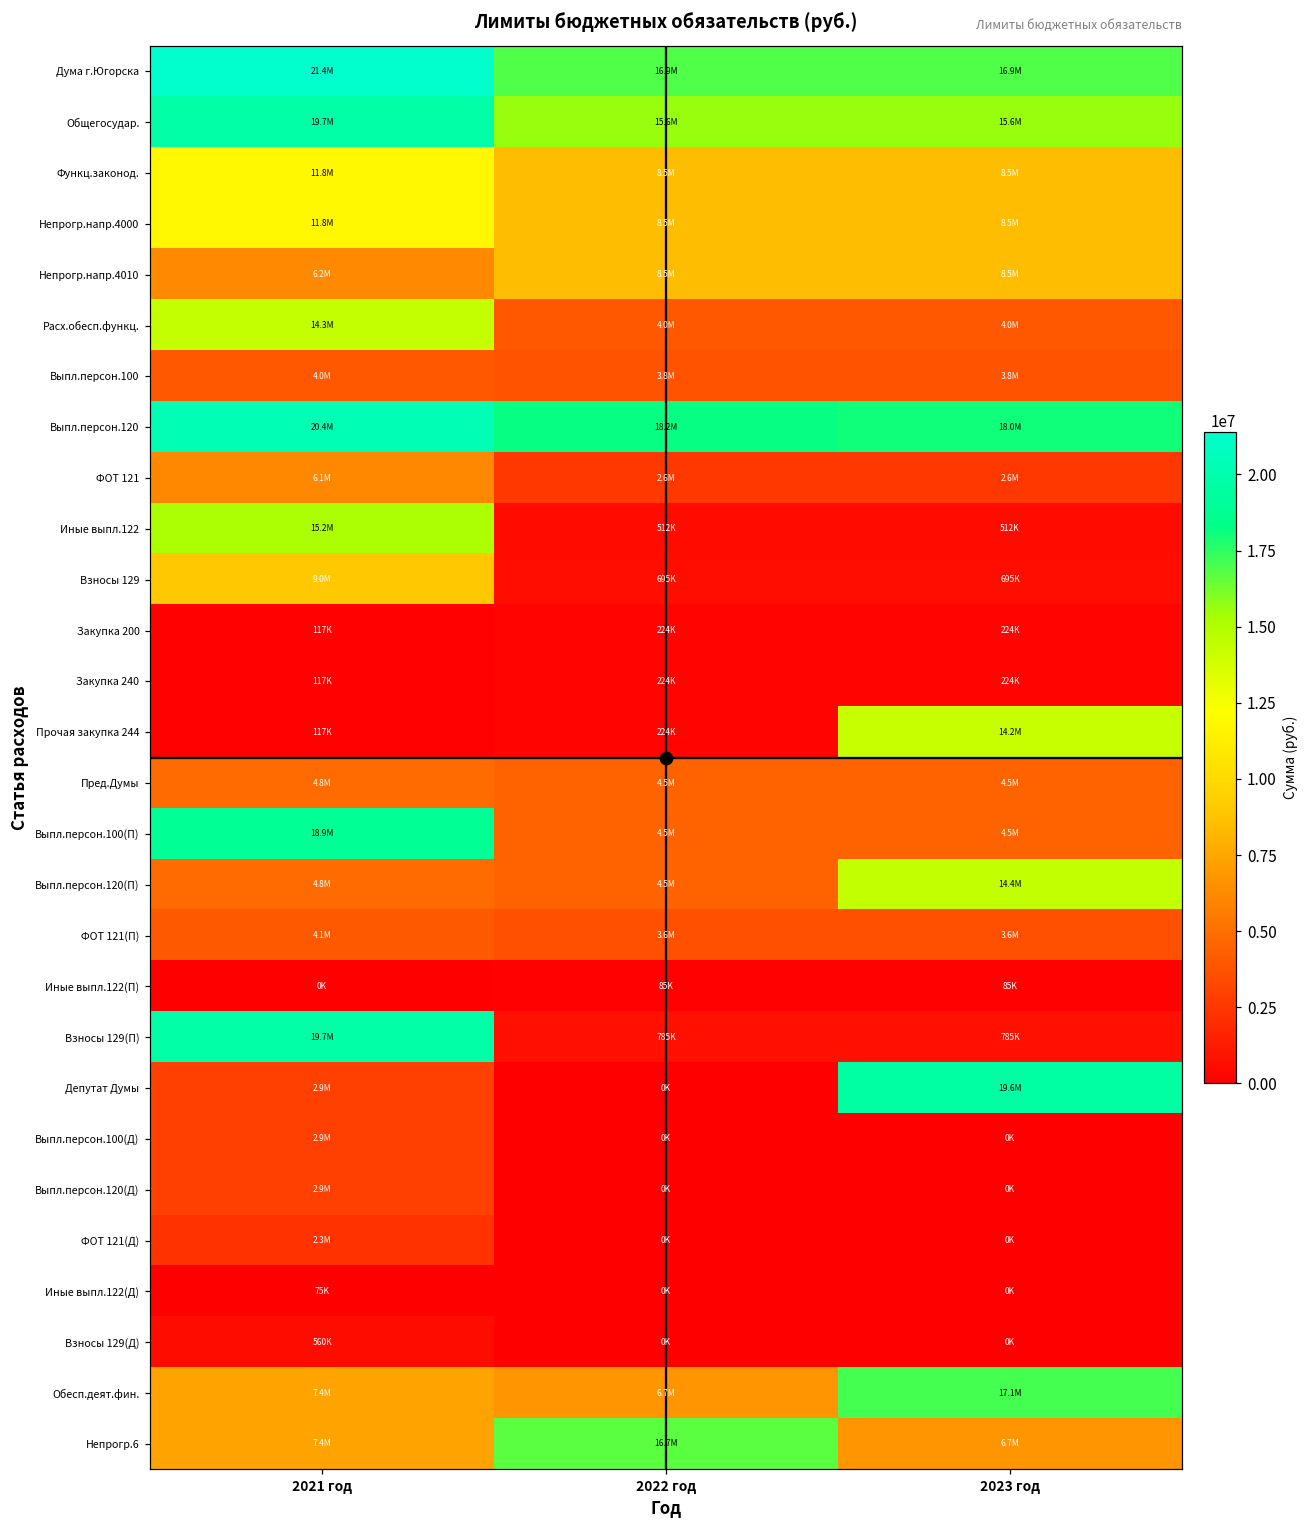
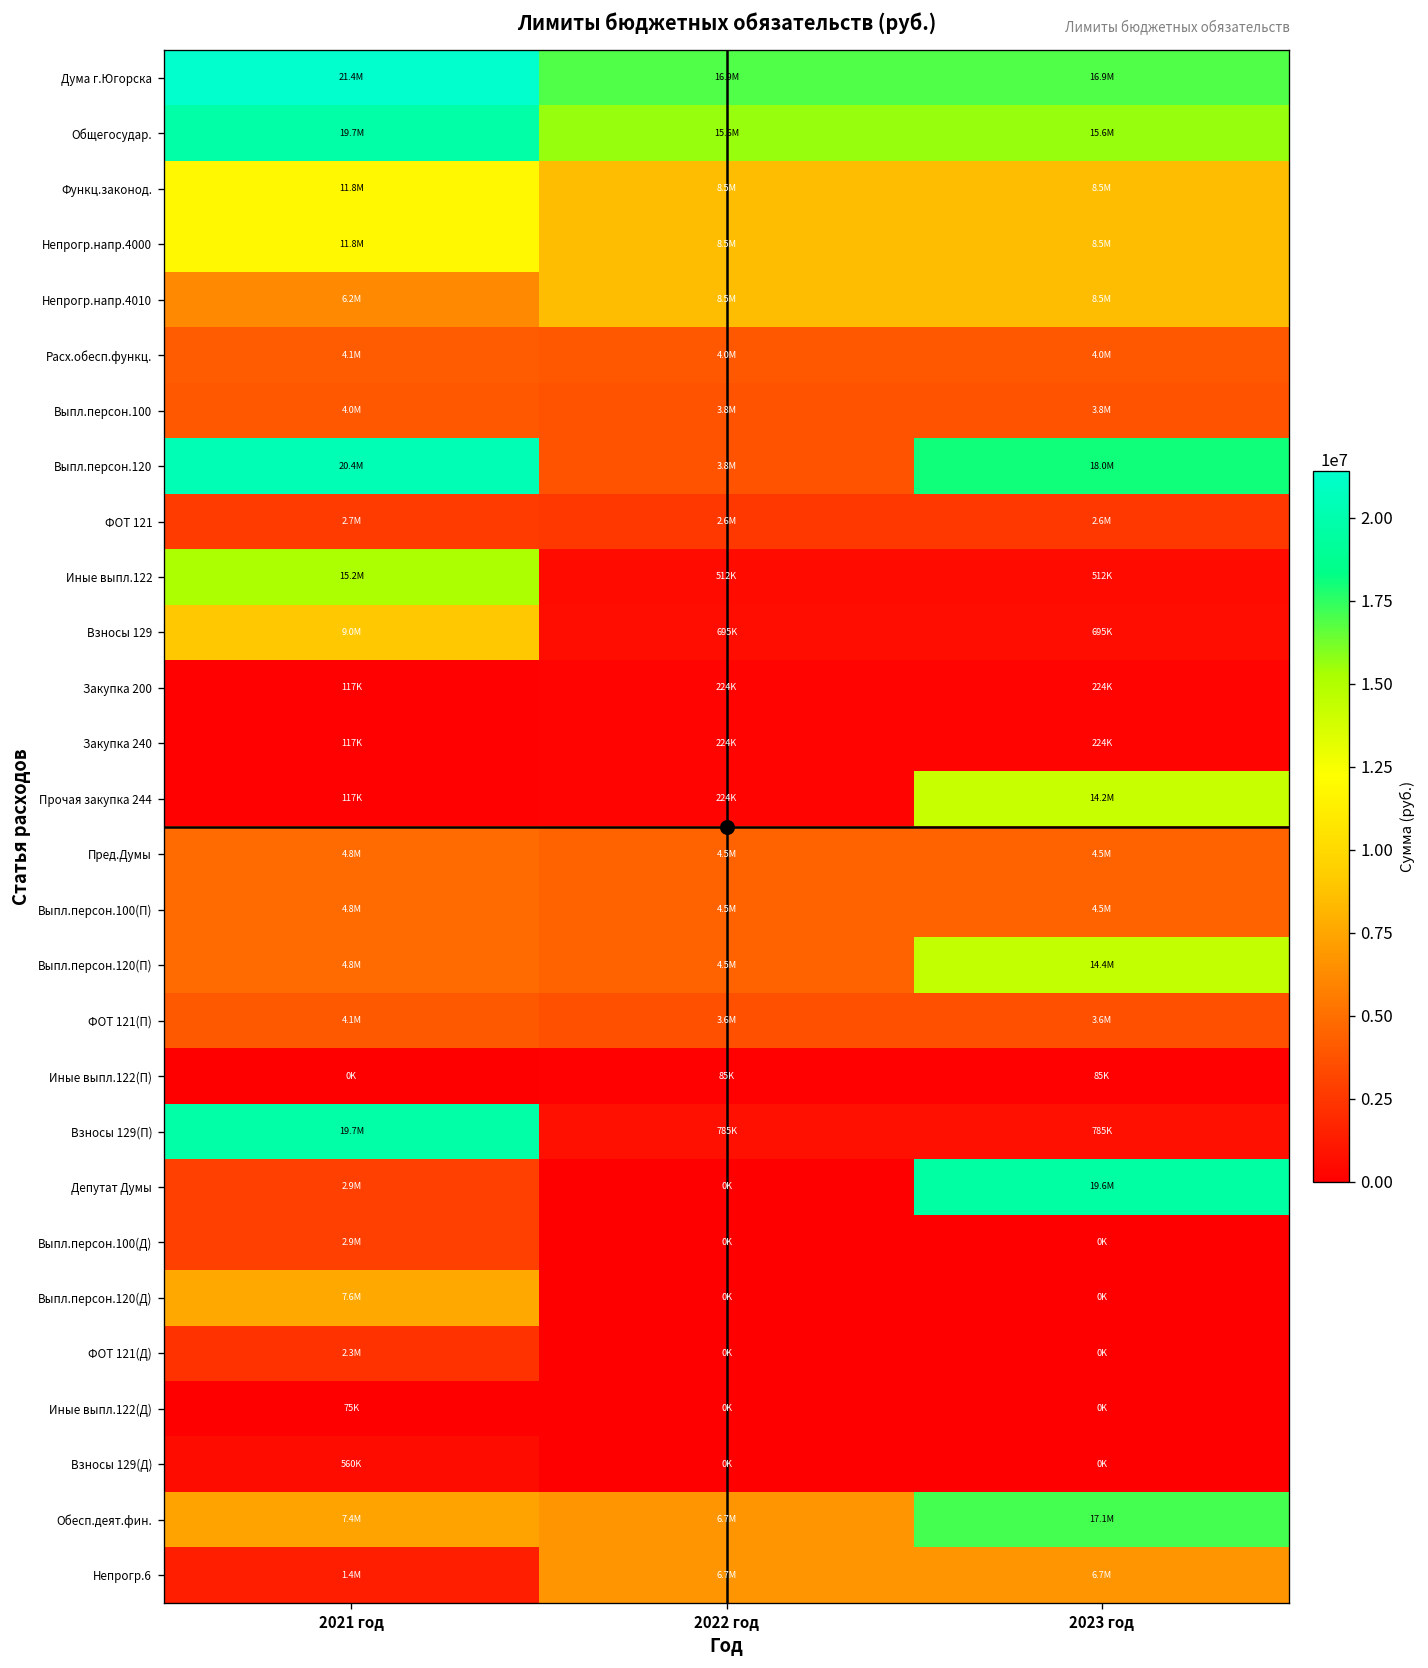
Расх.обесп.функц., 2021 год: 14.3M -> 4.1M
Выпл.персон.120, 2022 год: 18.2M -> 3.8M
ФОТ 121, 2021 год: 6.1M -> 2.7M
Выпл.персон.100(П), 2021 год: 18.9M -> 4.8M
Выпл.персон.120(Д), 2021 год: 2.9M -> 7.6M
Непрогр.6, 2021 год: 7.4M -> 1.4M
Непрогр.6, 2022 год: 16.7M -> 6.7M
